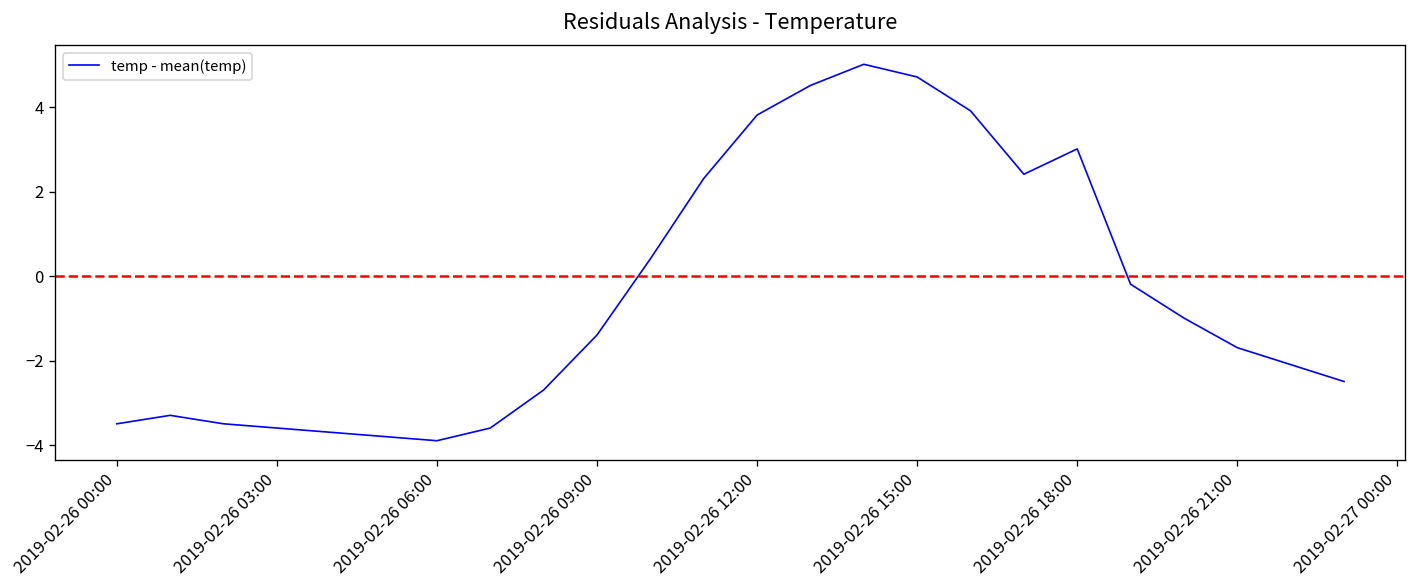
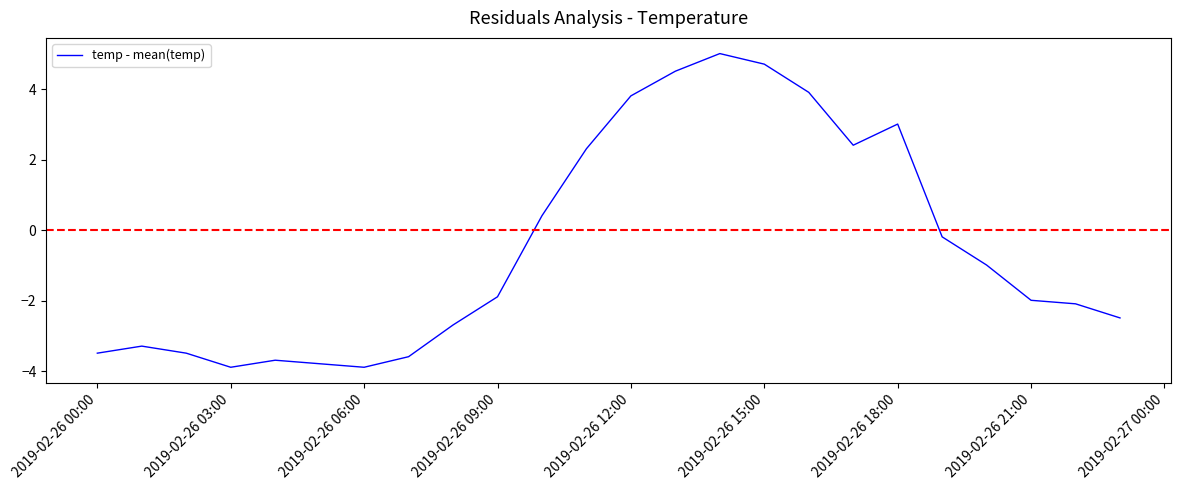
2019-02-26 03:00: -3.6 -> -3.9
2019-02-26 09:00: -1.4 -> -1.9
2019-02-26 21:00: -1.7 -> -2.0
